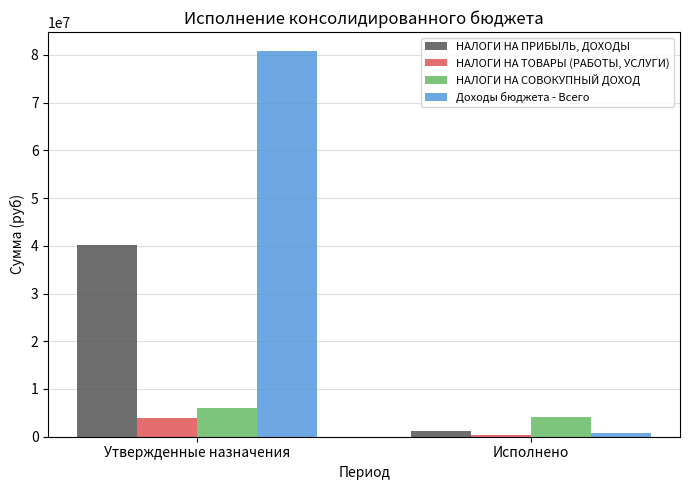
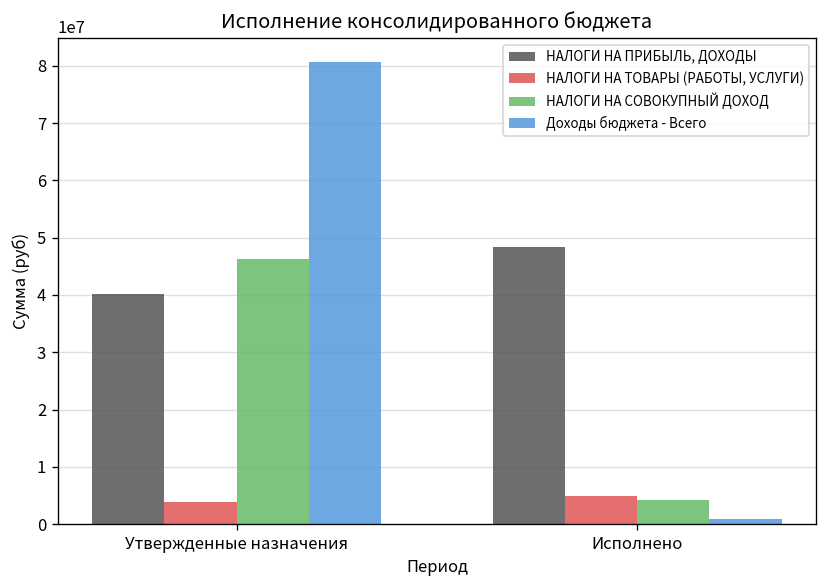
НАЛОГИ НА СОВОКУПНЫЙ ДОХОД, Утвержденные назначения: 6000000 -> 46000000
НАЛОГИ НА ПРИБЫЛЬ, ДОХОДЫ, Исполнено: 1000000 -> 48000000
НАЛОГИ НА ТОВАРЫ (РАБОТЫ, УСЛУГИ), Исполнено: 0 -> 5000000
